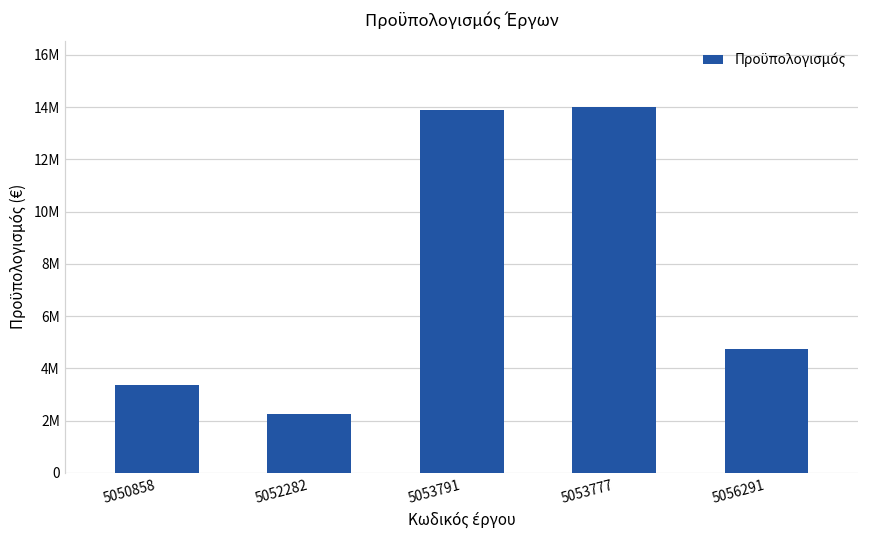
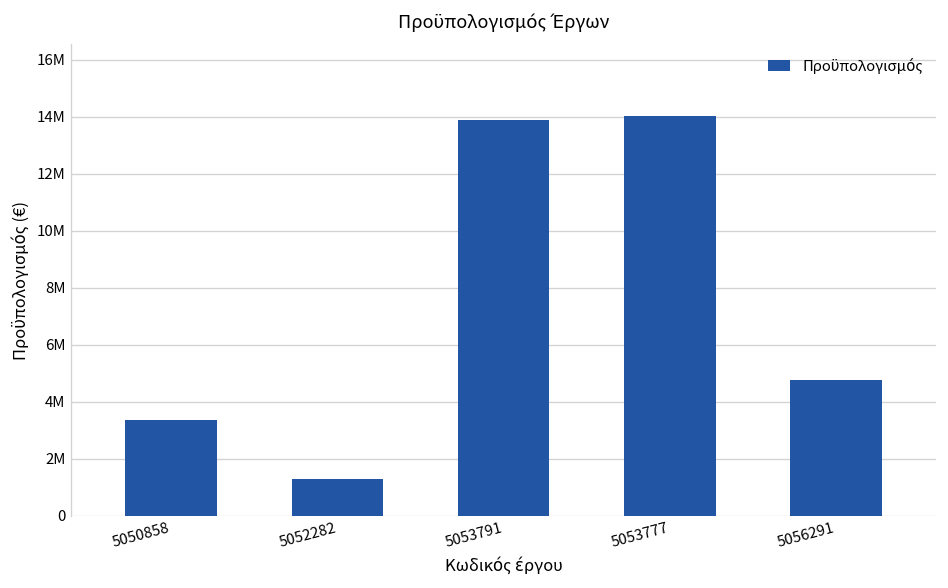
5052282: 2300000 -> 1300000
